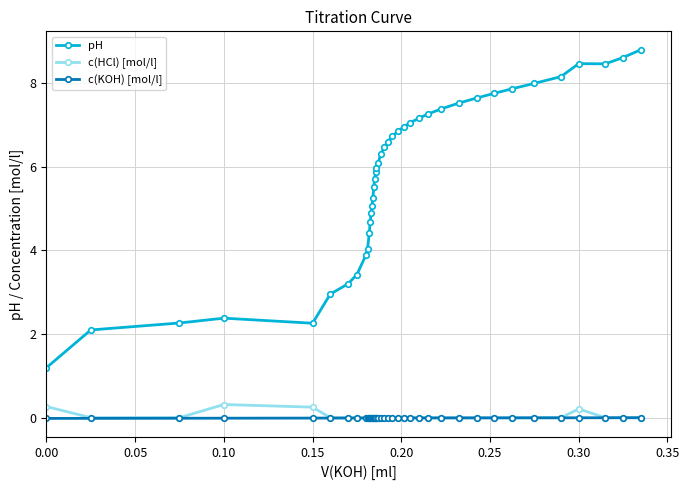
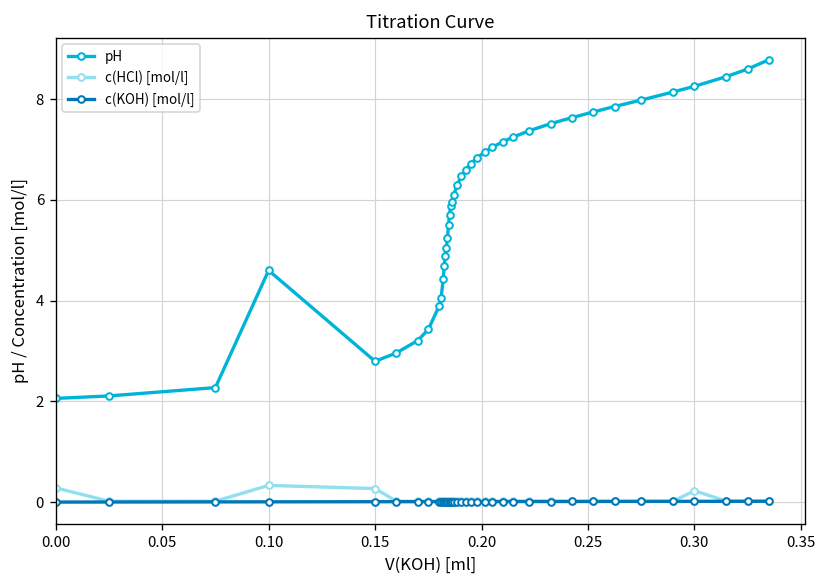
pH, 0.00: 1.2 -> 2.1
pH, 0.10: 2.4 -> 4.6
pH, 0.15: 2.3 -> 2.8
pH, 0.30: 8.5 -> 8.3
